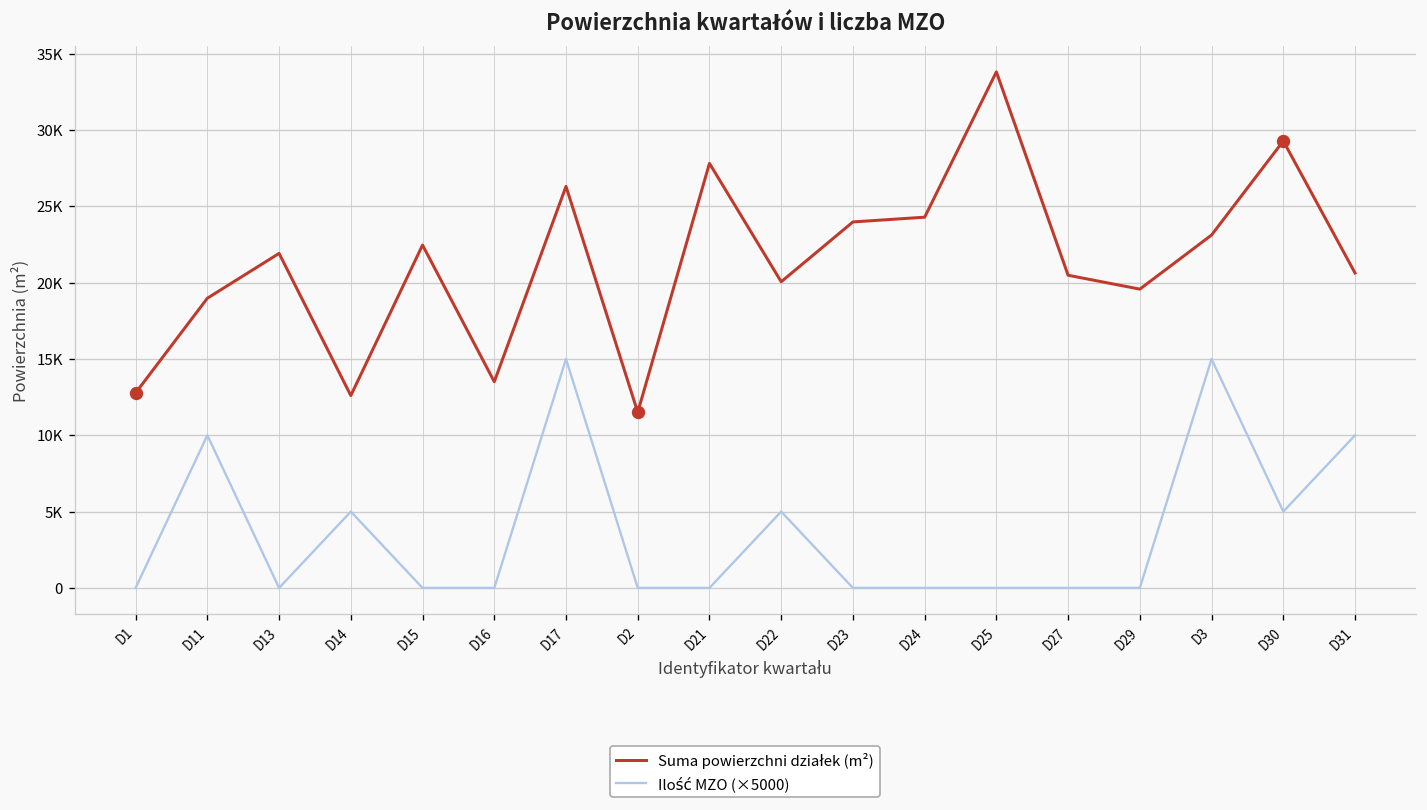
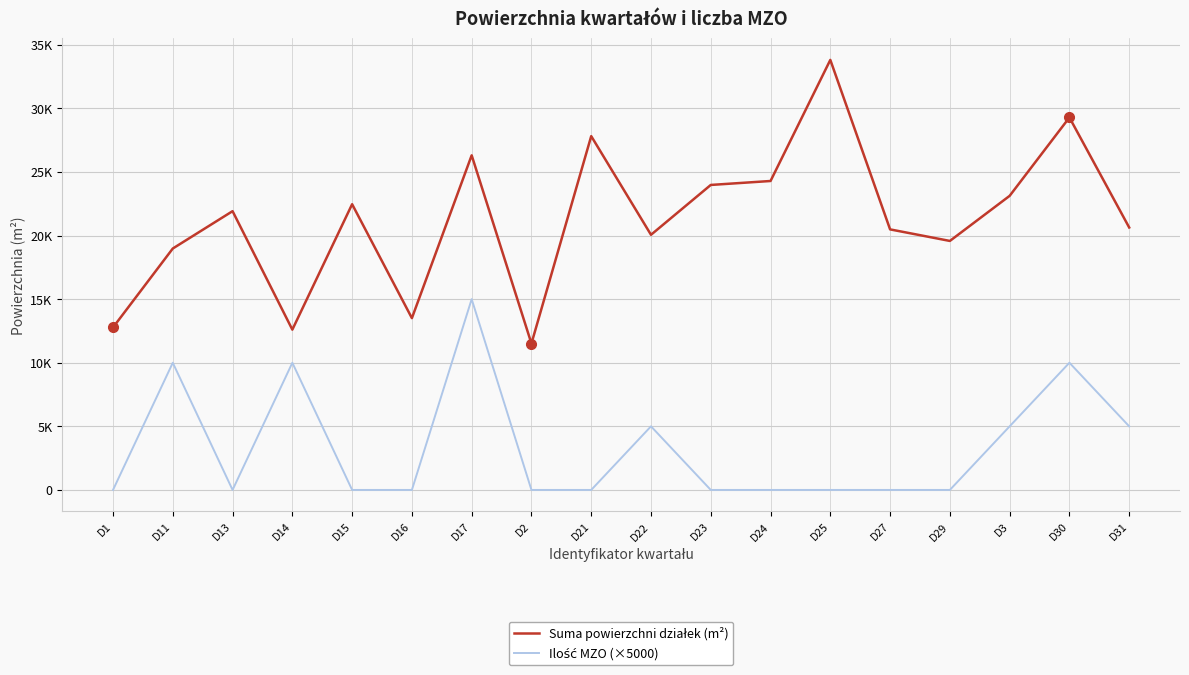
Ilość MZO (×5000), D14: 5000 -> 10000
Ilość MZO (×5000), D3: 15000 -> 5000
Ilość MZO (×5000), D30: 5000 -> 10000
Ilość MZO (×5000), D31: 10000 -> 5000
